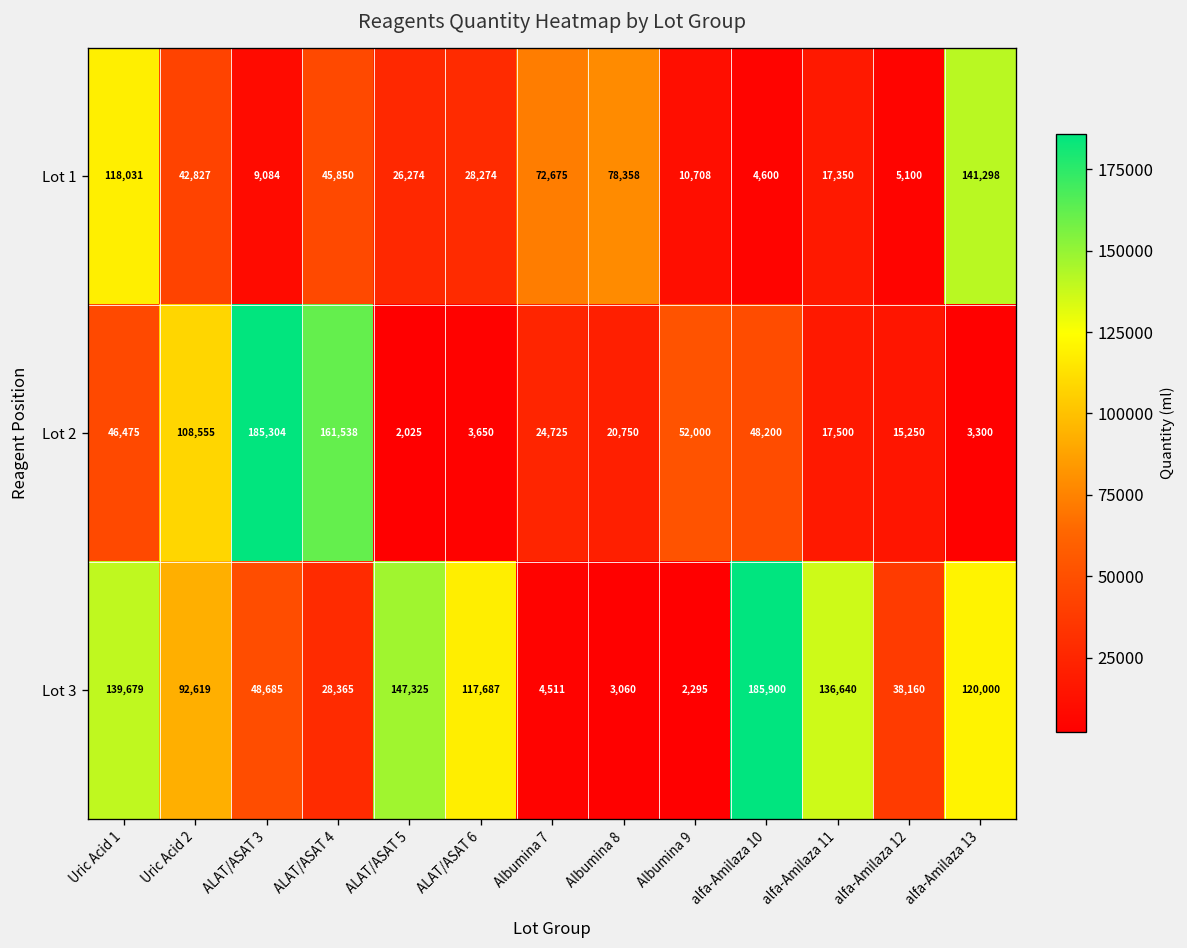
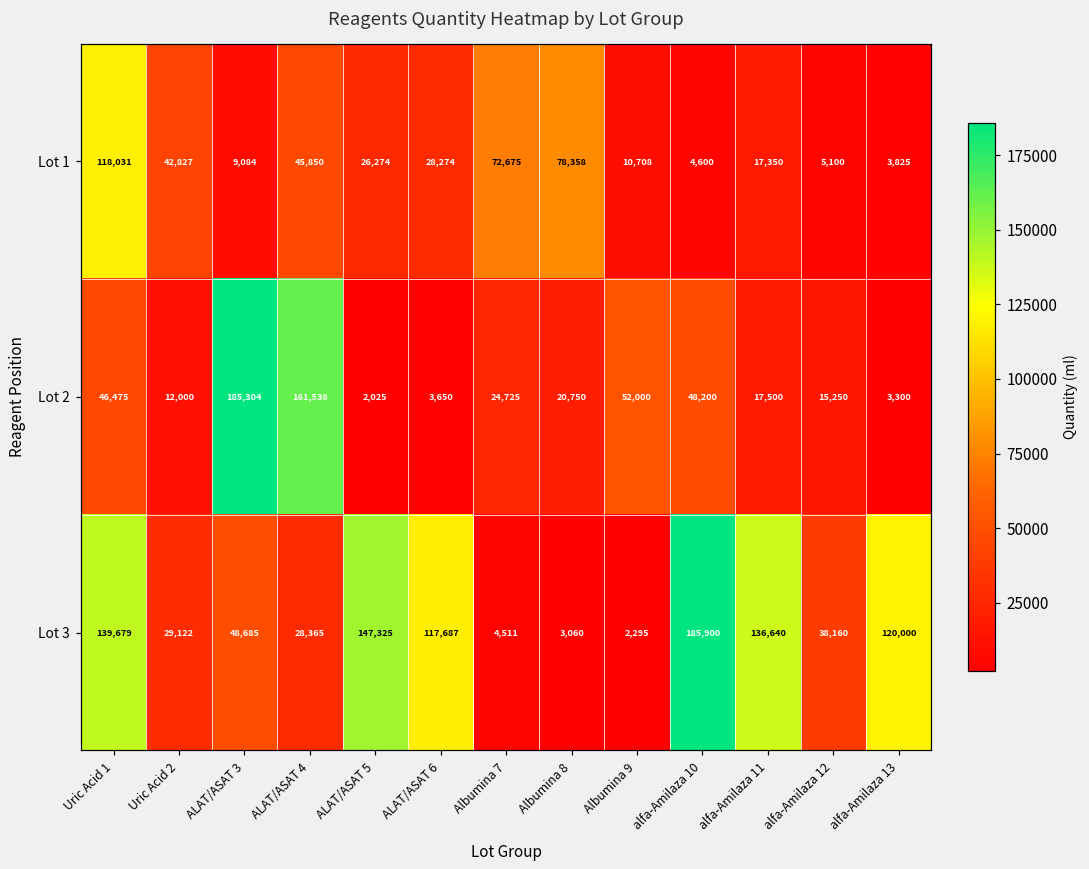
Lot 1, alfa-Amilaza 13: 141,298 -> 3,825
Lot 2, Uric Acid 2: 108,555 -> 12,000
Lot 3, Uric Acid 2: 92,619 -> 29,122
